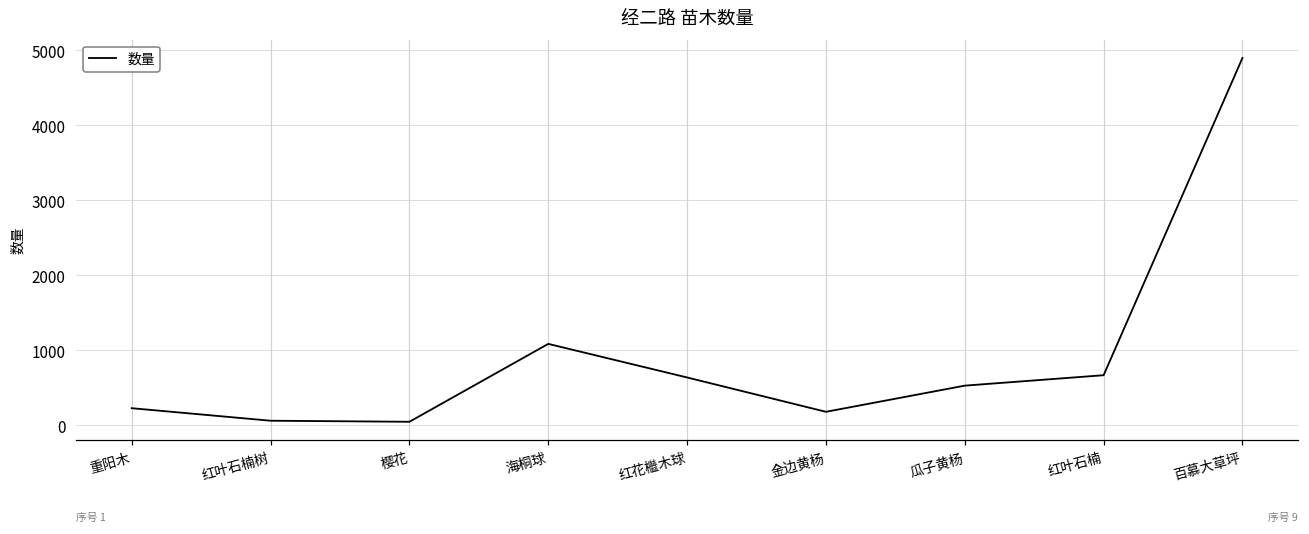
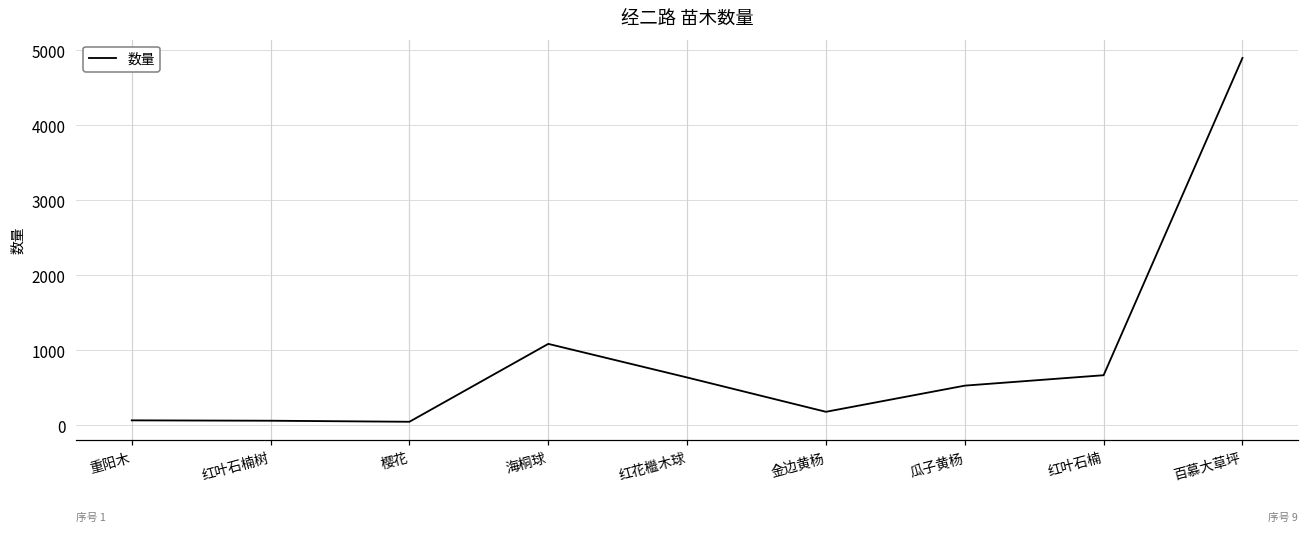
重阳木: 200 -> 100
